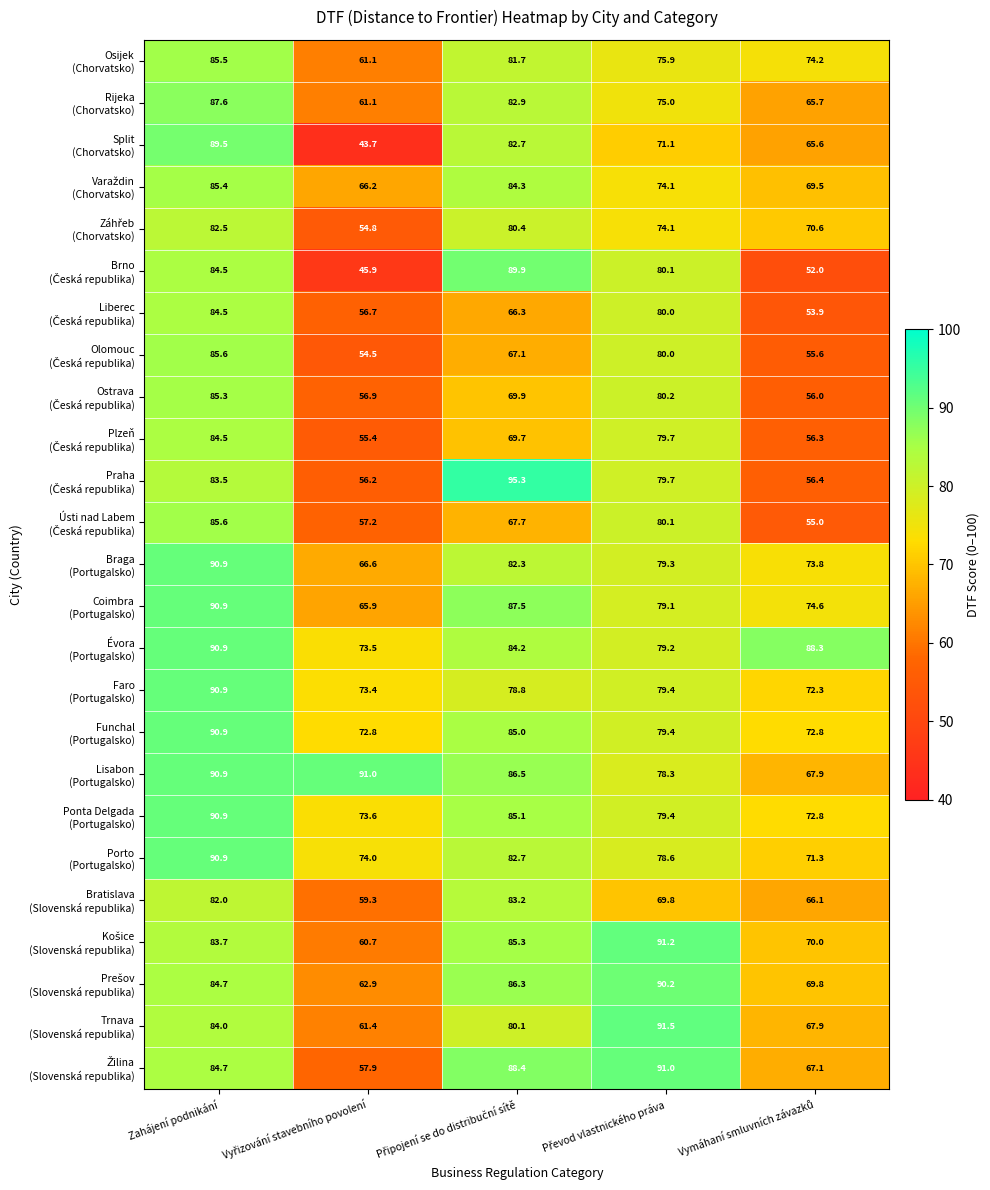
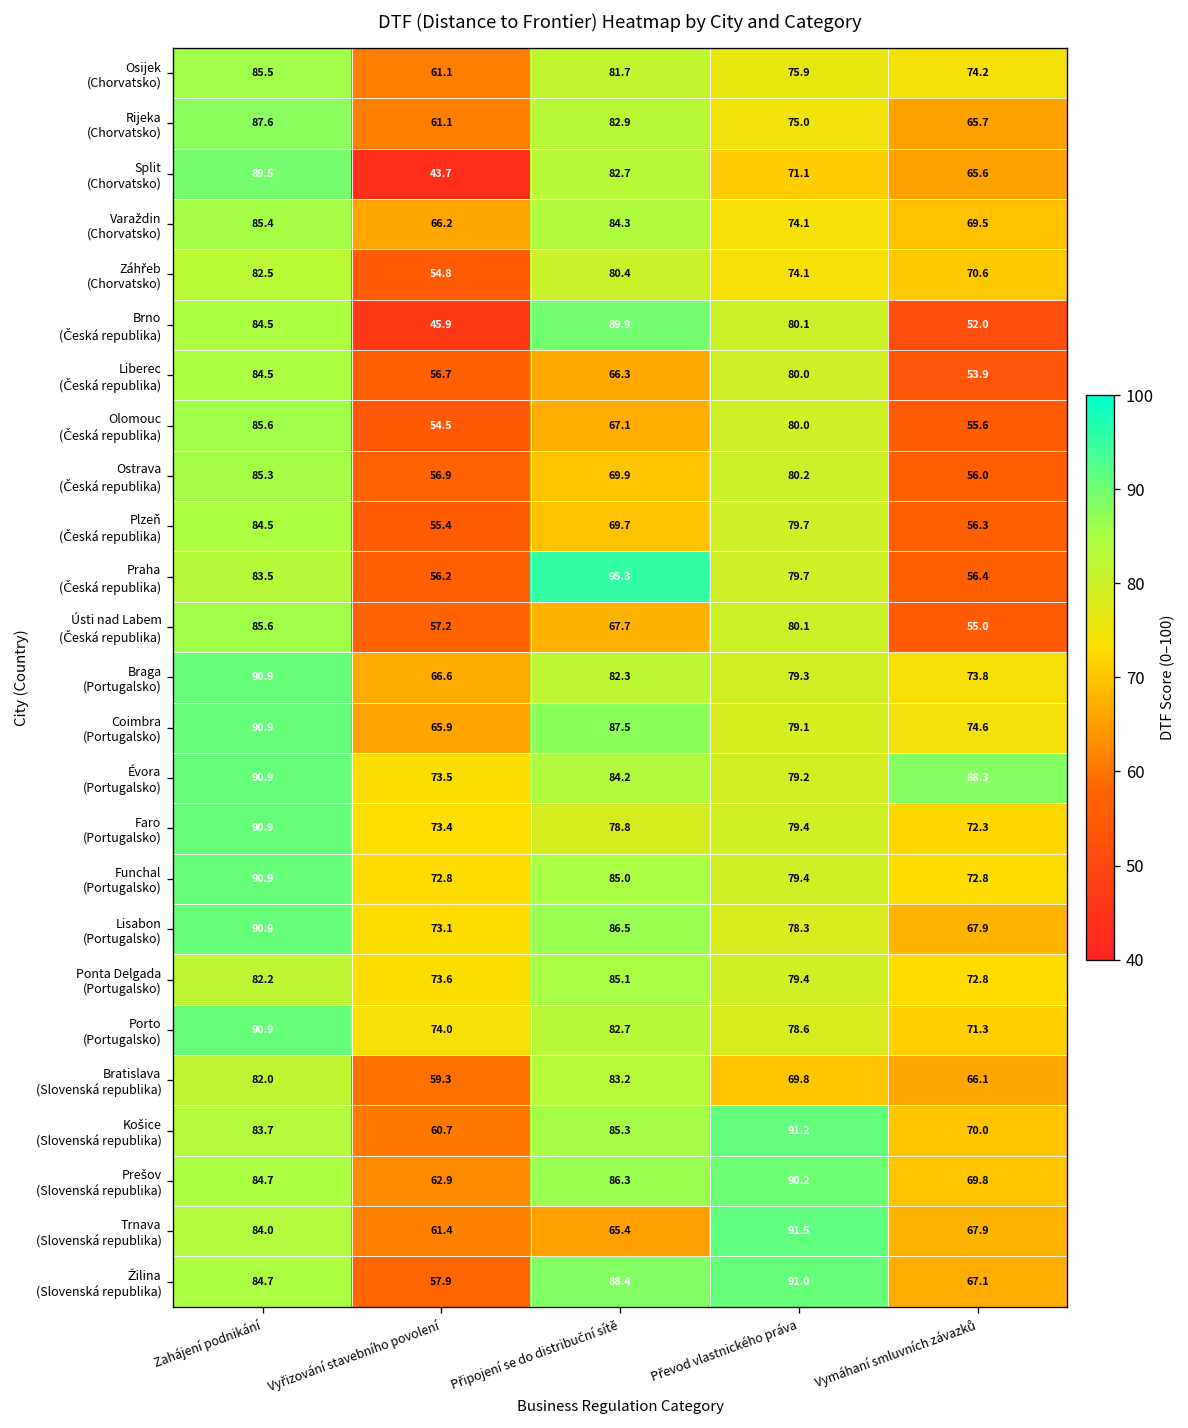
Lisabon (Portugalsko), Vyřizování stavebního povolení: 91.0 -> 73.1
Ponta Delgada (Portugalsko), Zahájení podnikání: 90.9 -> 82.2
Trnava (Slovenská republika), Připojení se do distribuční sítě: 80.1 -> 65.4
